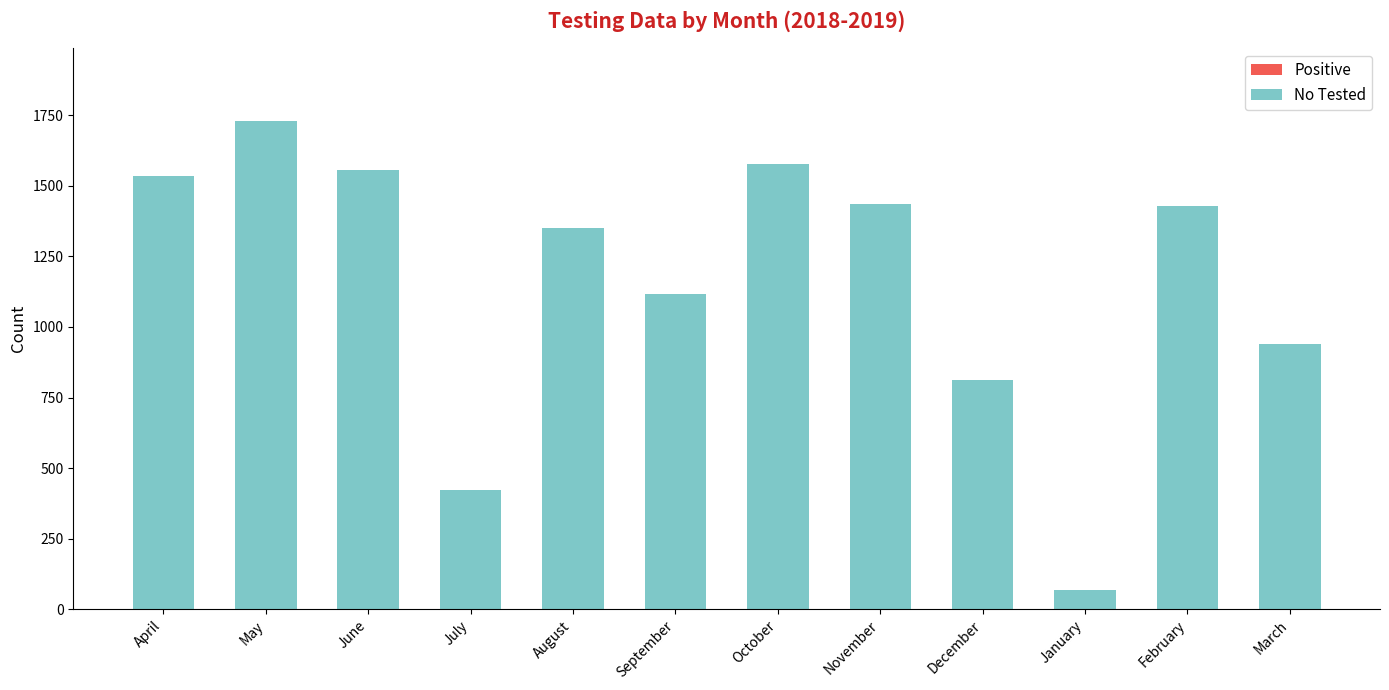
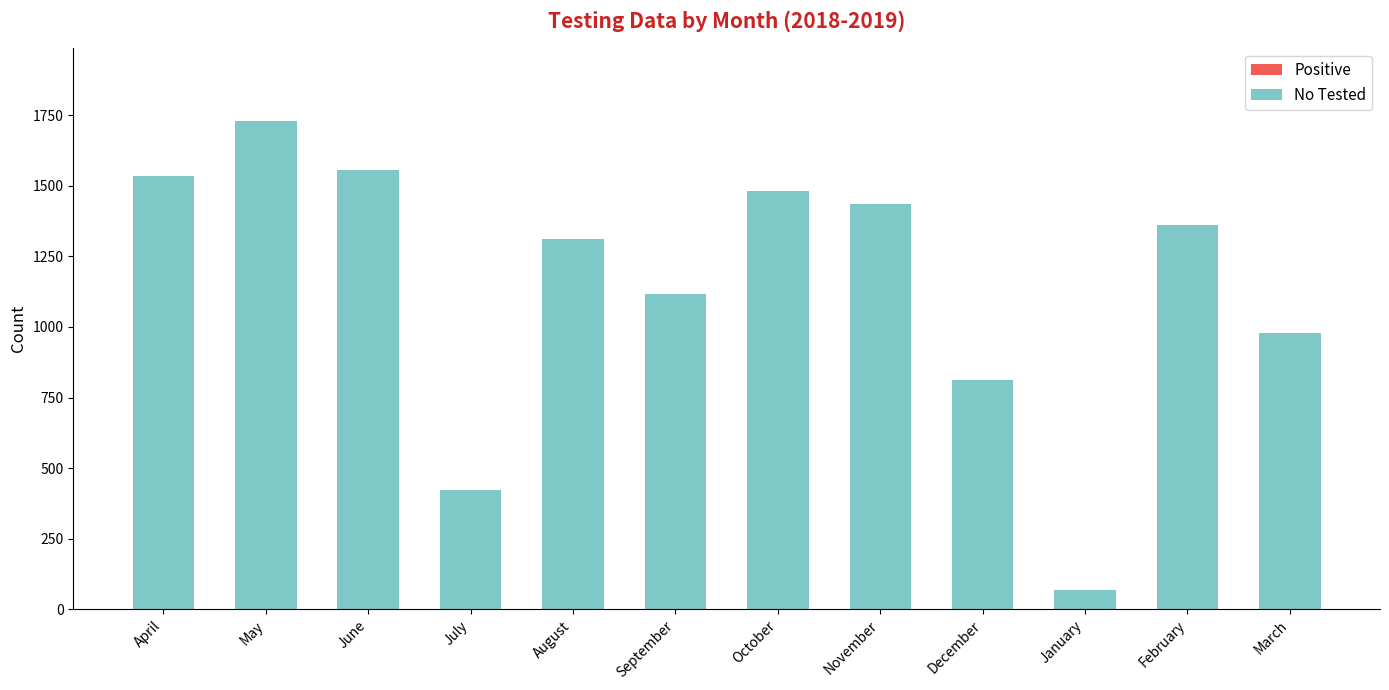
No Tested, August: 1350 -> 1310
No Tested, October: 1580 -> 1480
No Tested, February: 1430 -> 1360
No Tested, March: 940 -> 980
